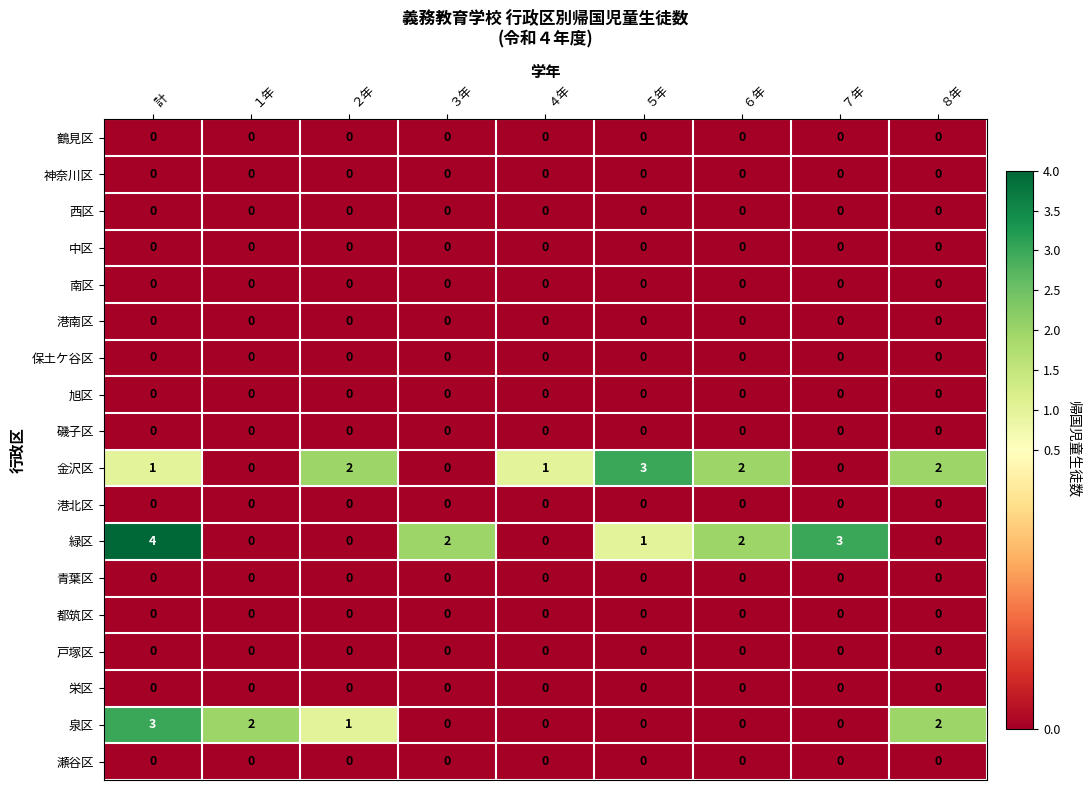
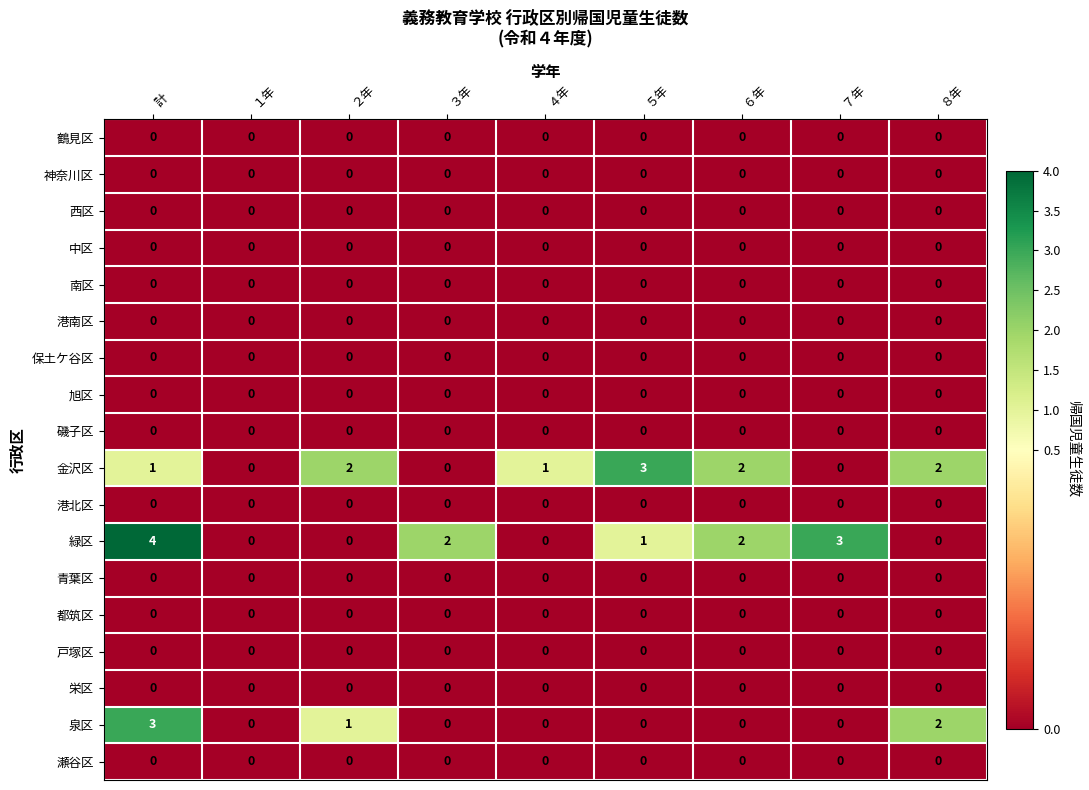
泉区, １年: 2 -> 0
